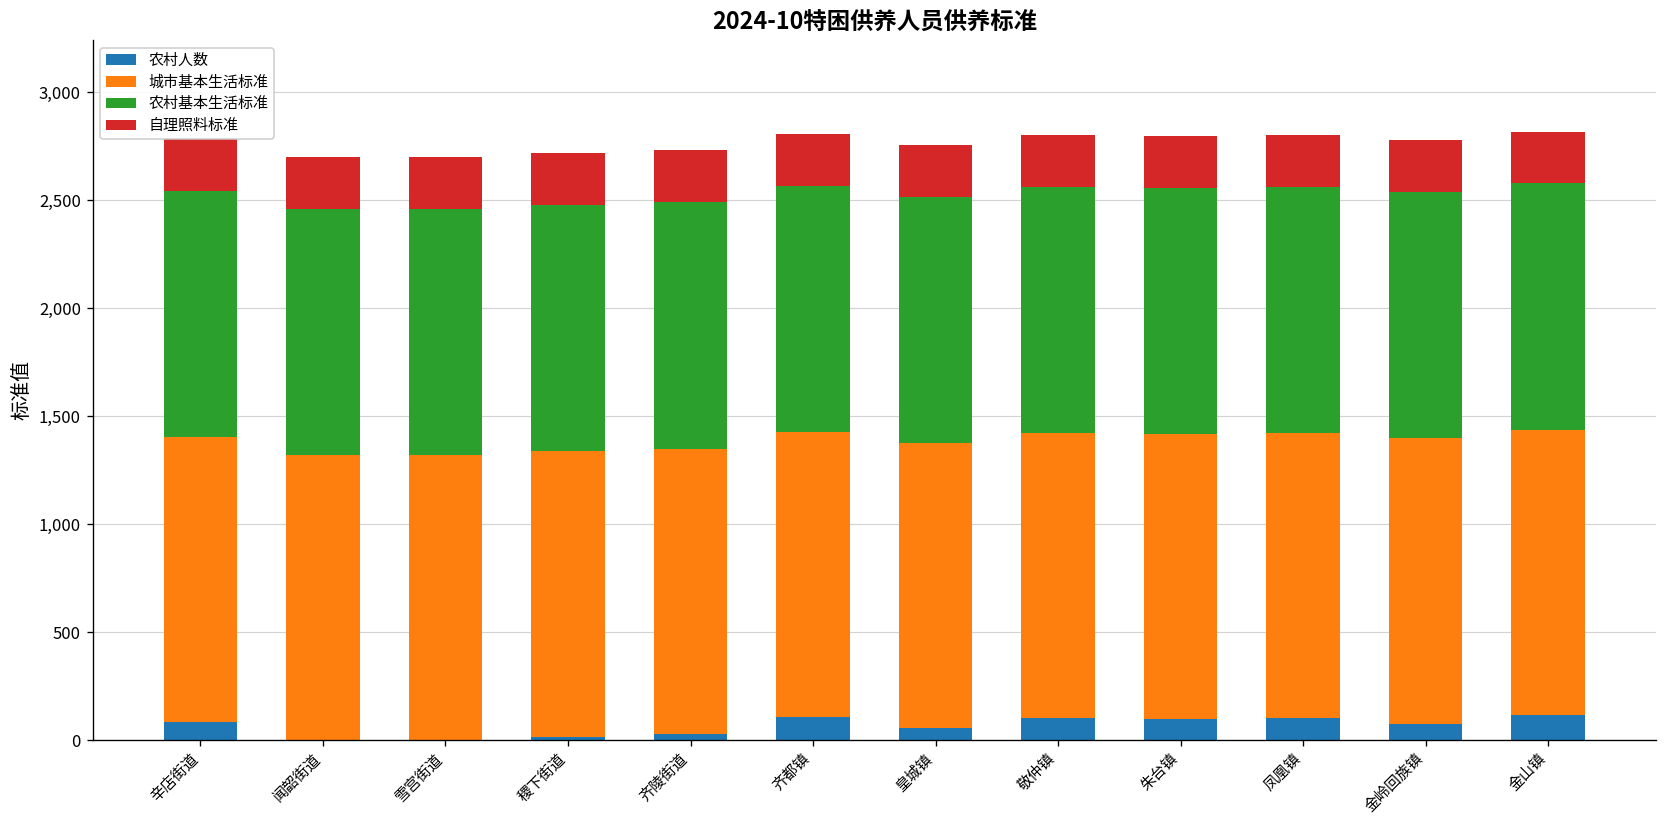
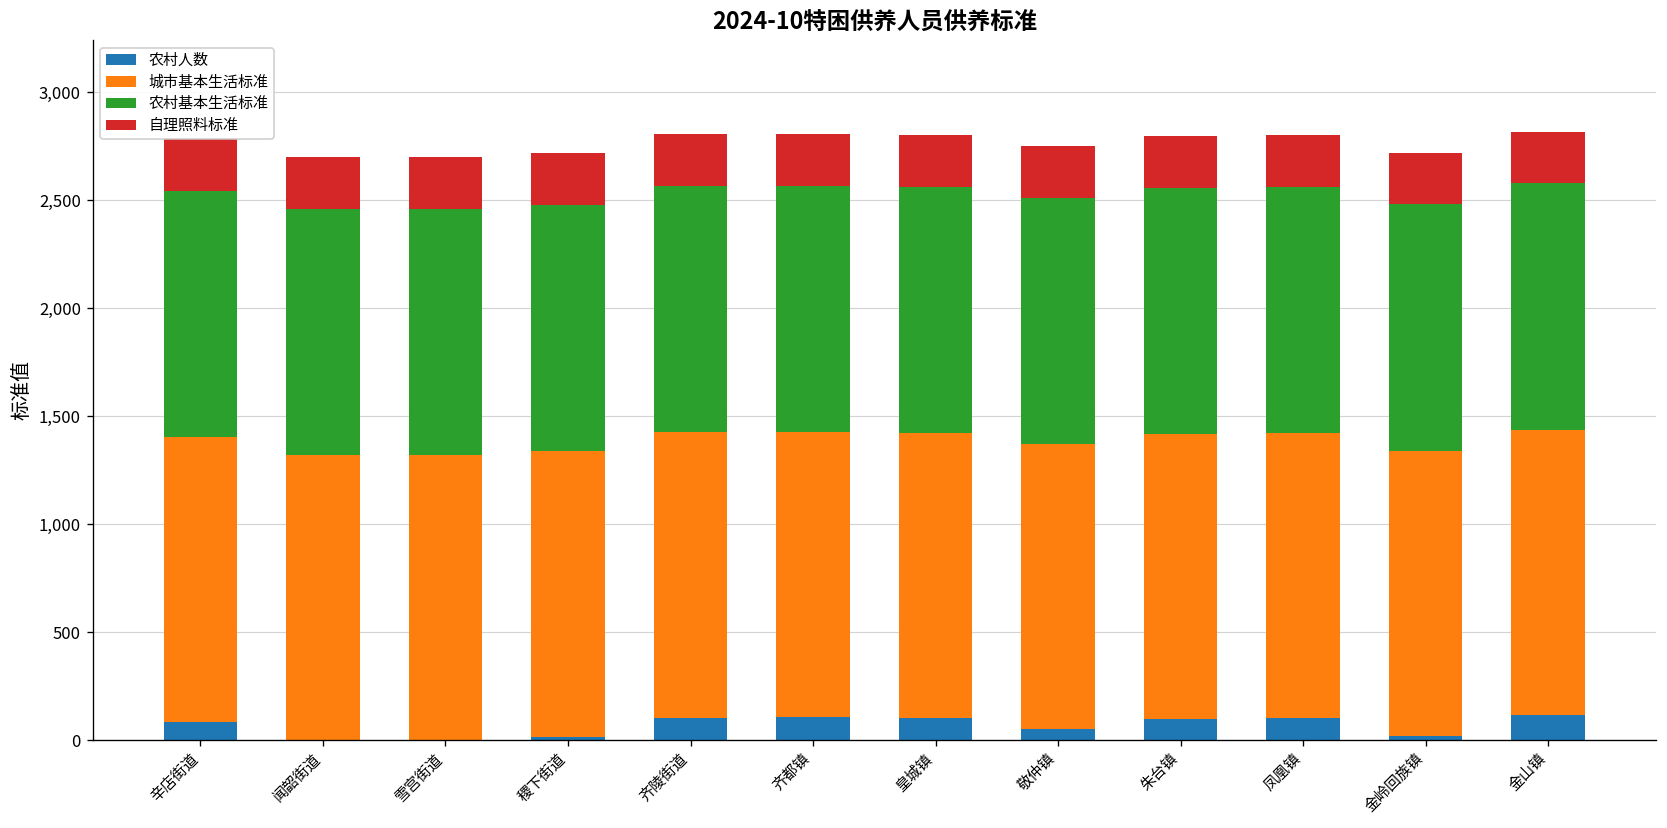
农村人数, 齐陵街道: 30 -> 110
农村人数, 皇城镇: 60 -> 100
农村人数, 敬仲镇: 100 -> 50
农村人数, 金岭回族镇: 80 -> 20
